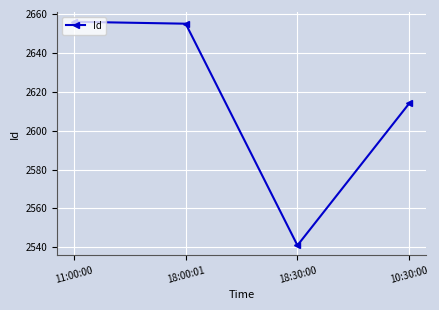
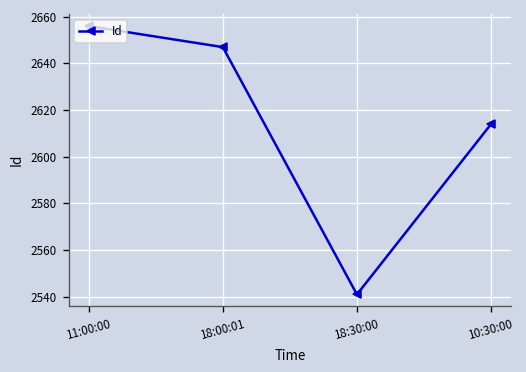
18:00:01: 2655 -> 2647
